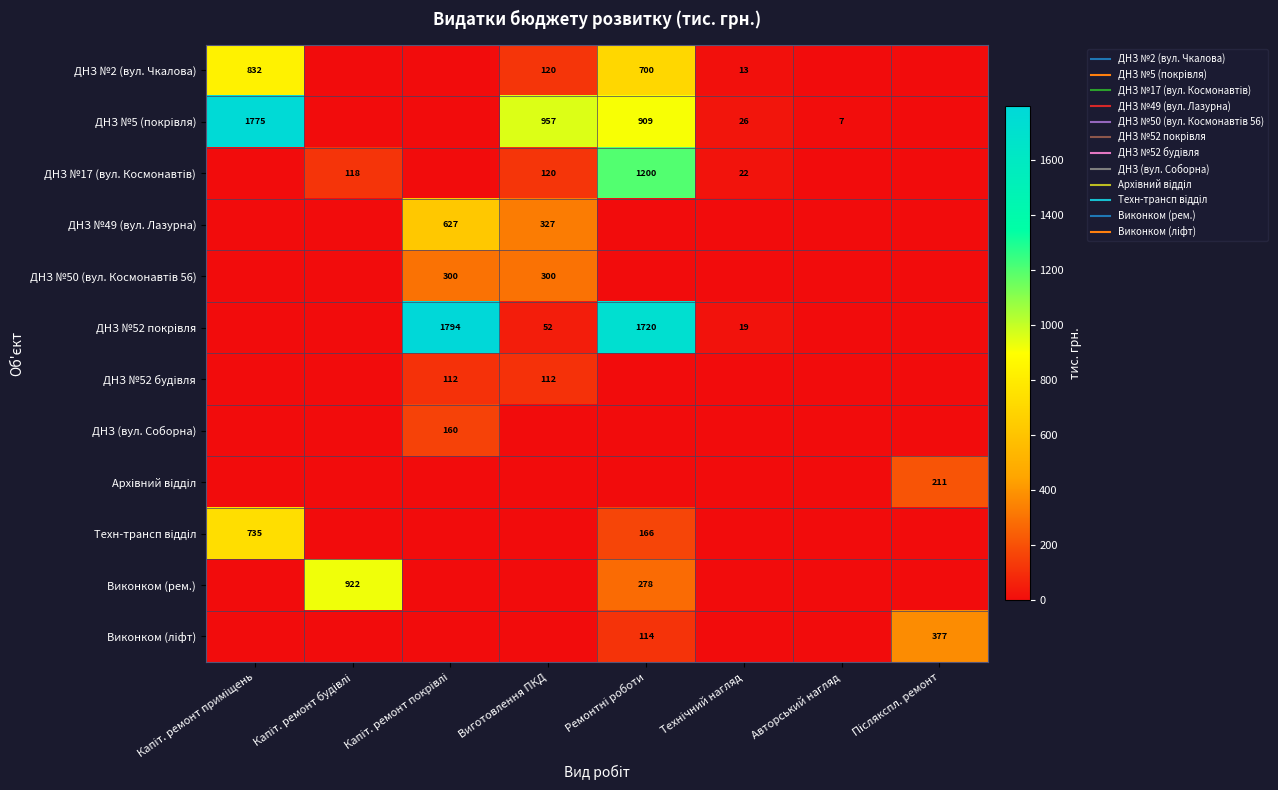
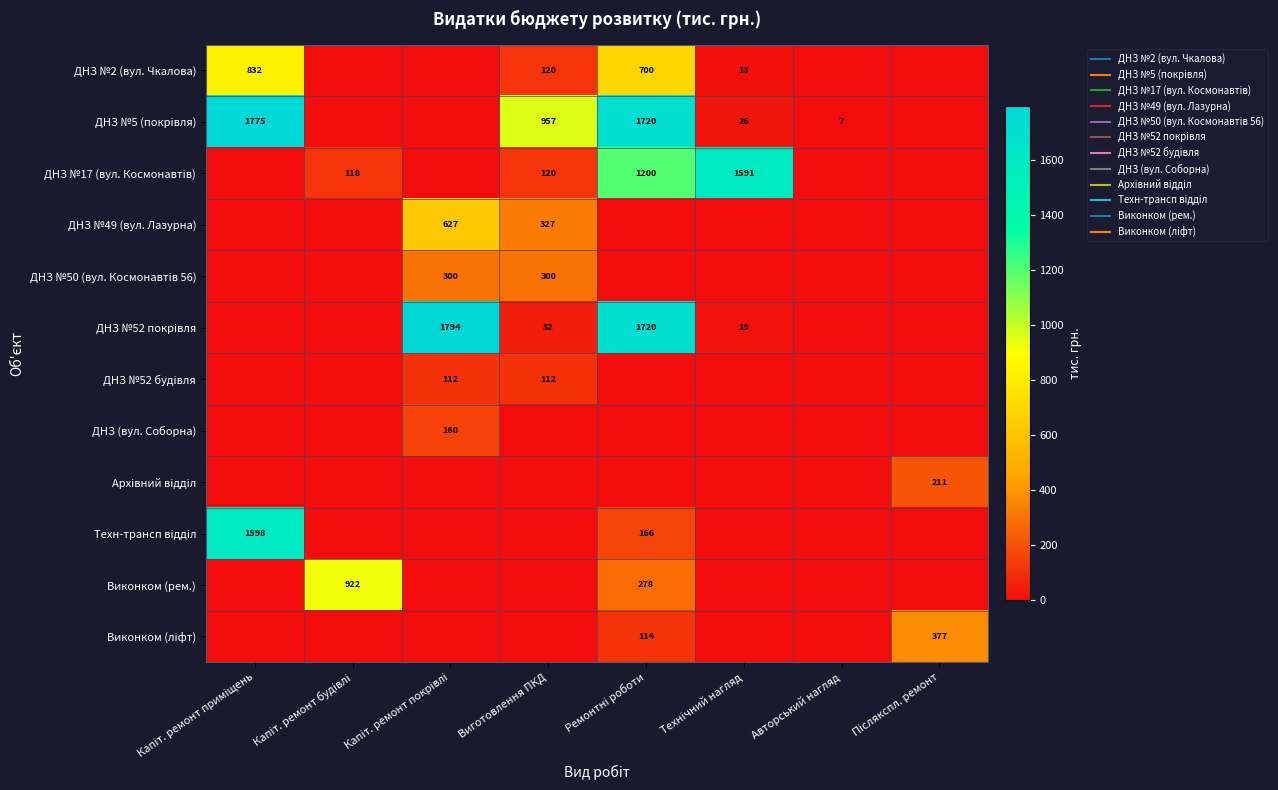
ДНЗ №5 (покрівля), Ремонтні роботи: 909 -> 1720
ДНЗ №17 (вул. Космонавтів), Технічний нагляд: 22 -> 1591
Техн-трансп відділ, Капіт. ремонт приміщень: 735 -> 1598
